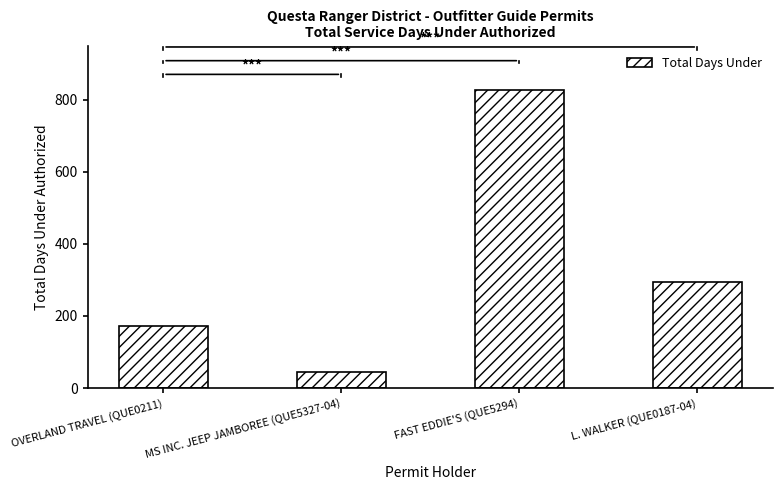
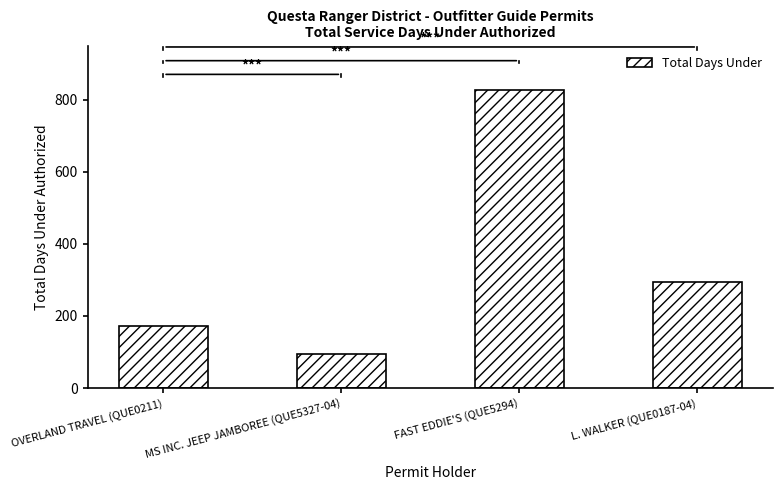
Total Days Under, MS INC. JEEP JAMBOREE (QUE5327-04): 50 -> 100
